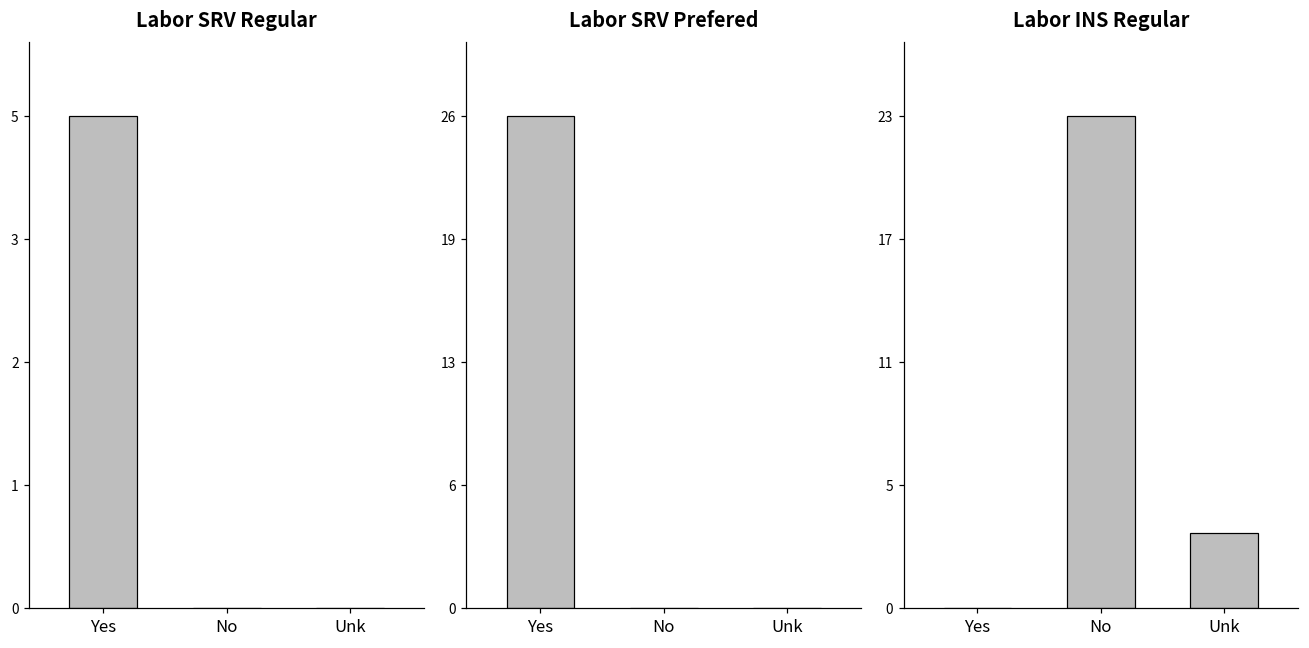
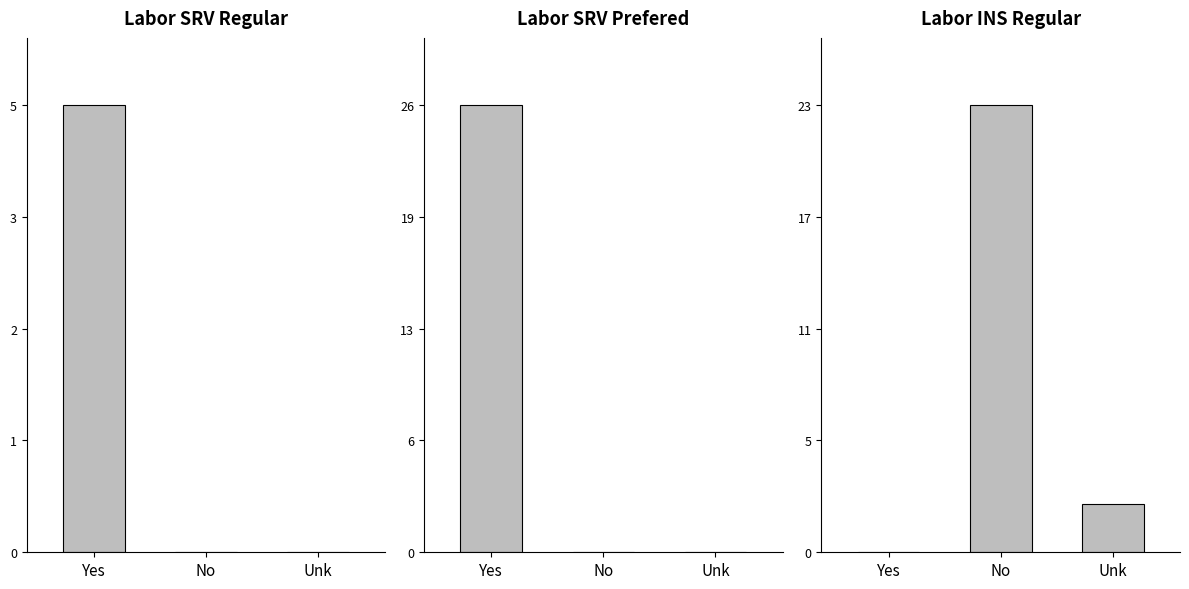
Labor INS Regular, Unk: 3.5 -> 2.5
